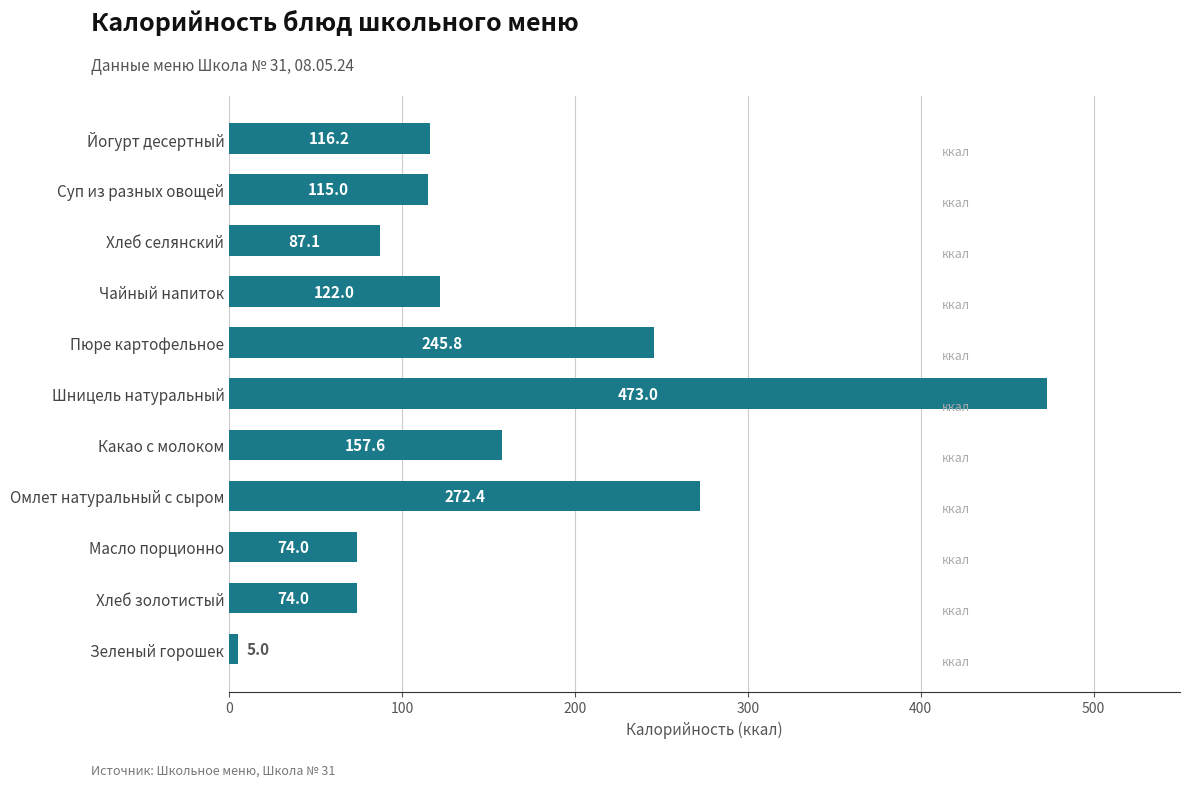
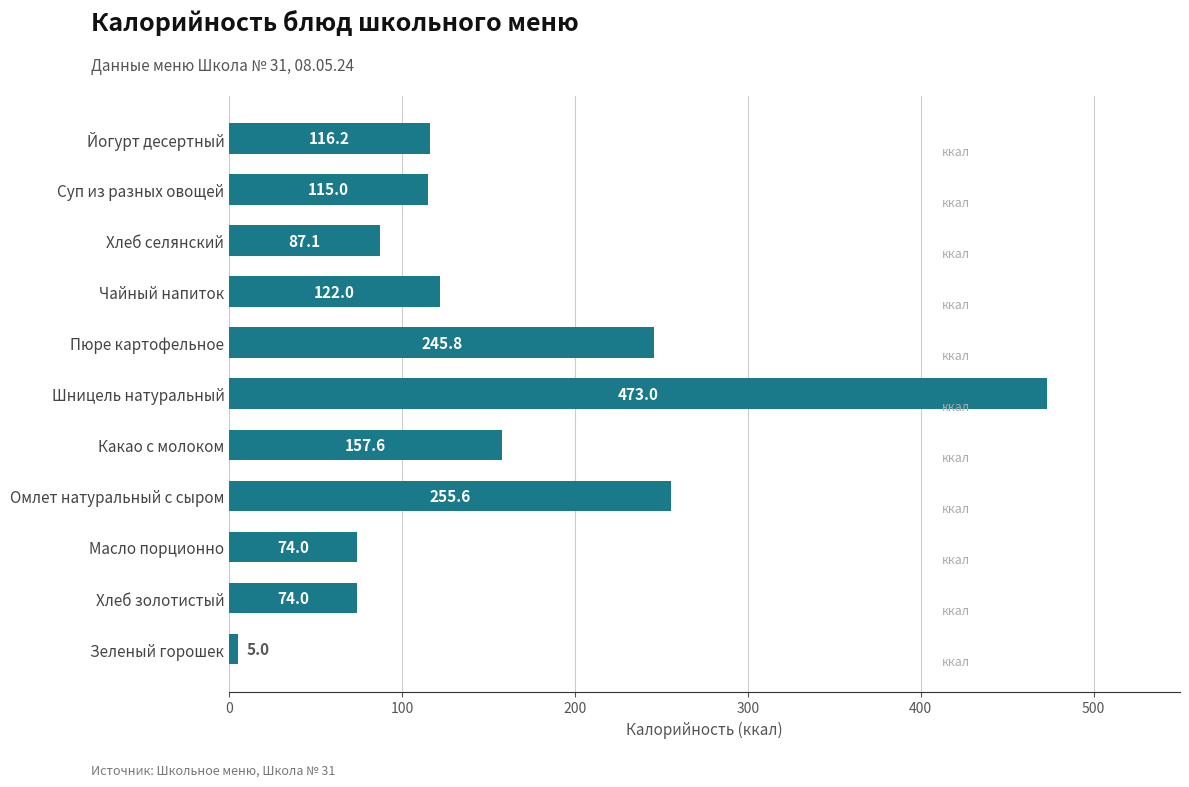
Омлет натуральный с сыром: 272.4 -> 255.6
